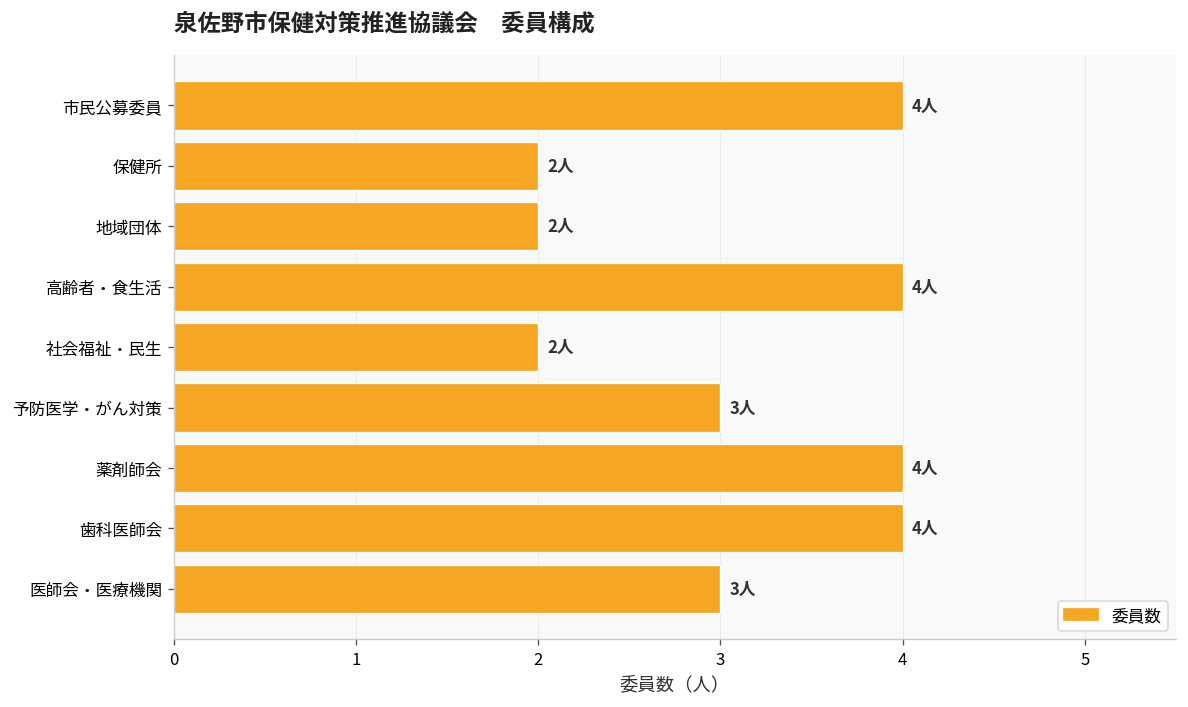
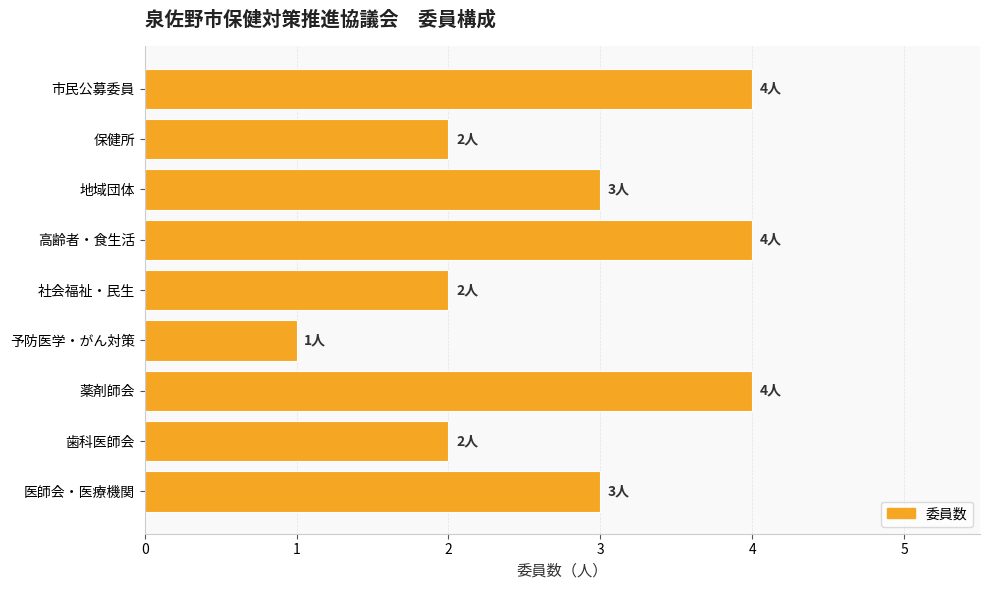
地域団体: 2人 -> 3人
予防医学・がん対策: 3人 -> 1人
歯科医師会: 4人 -> 2人
